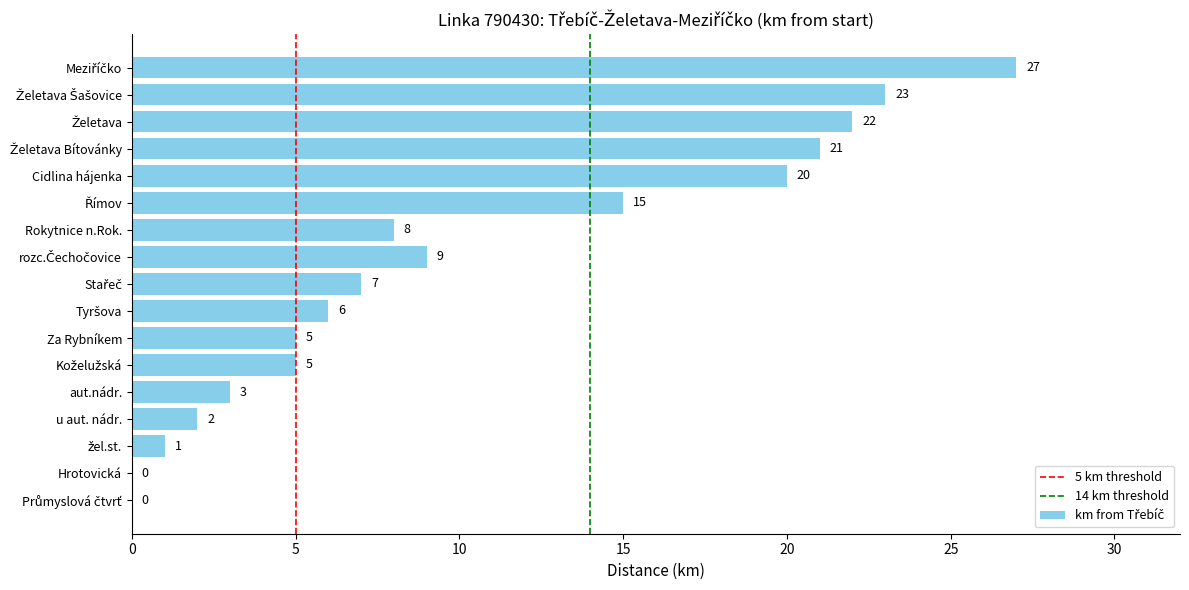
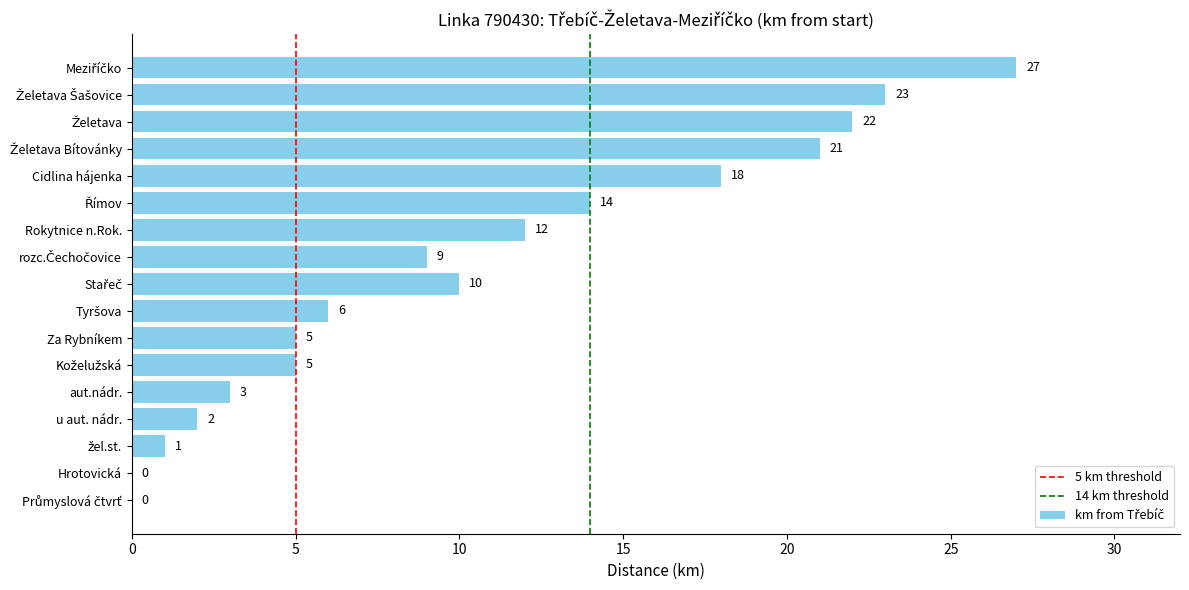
Cidlina hájenka: 20 -> 18
Římov: 15 -> 14
Rokytnice n.Rok.: 8 -> 12
Stařeč: 7 -> 10
